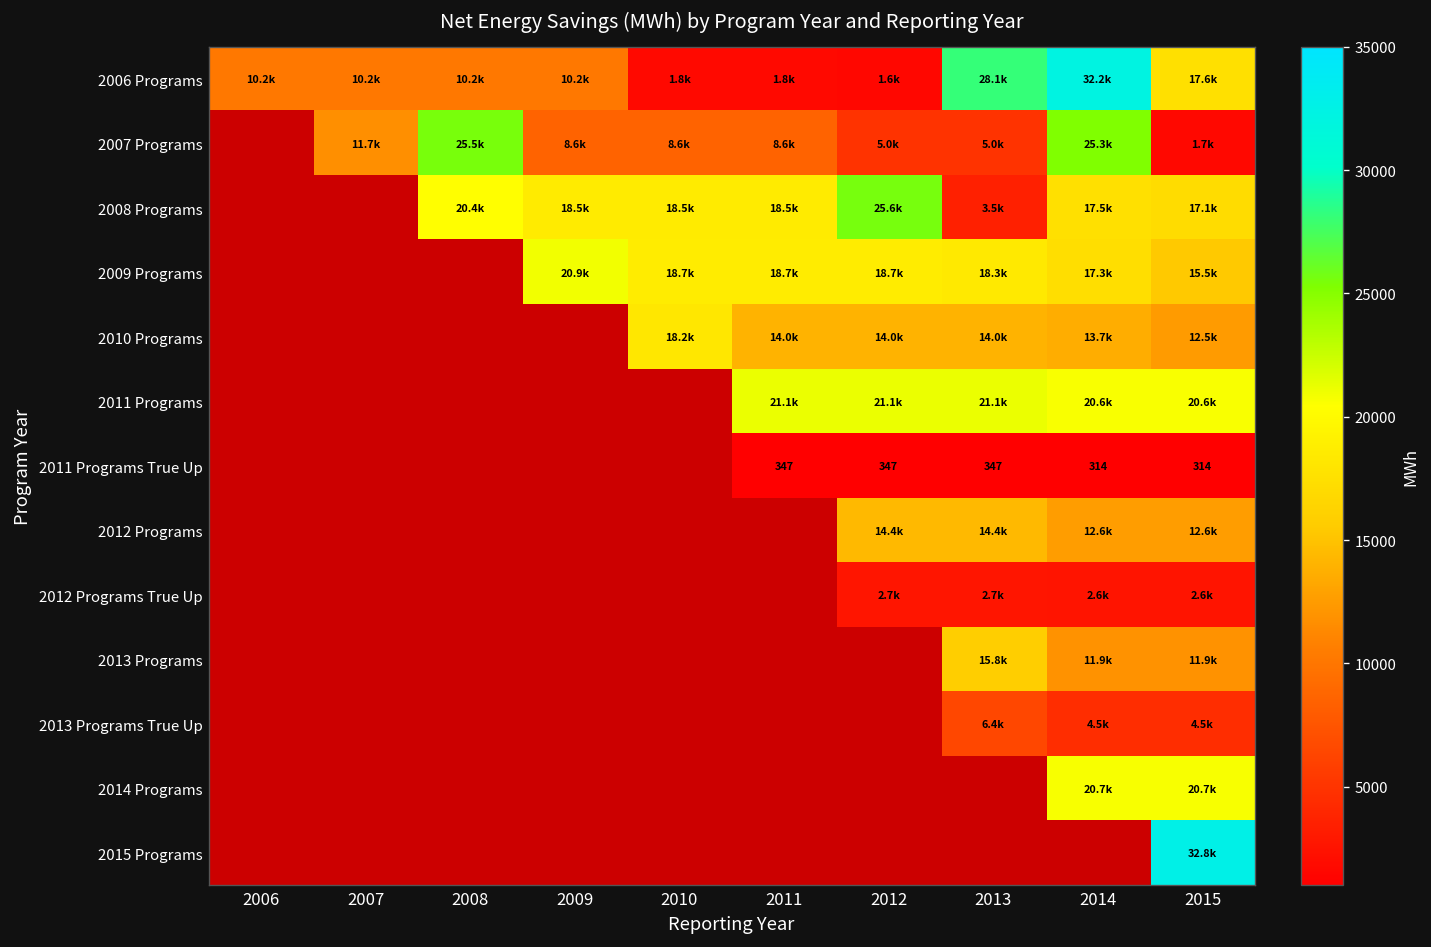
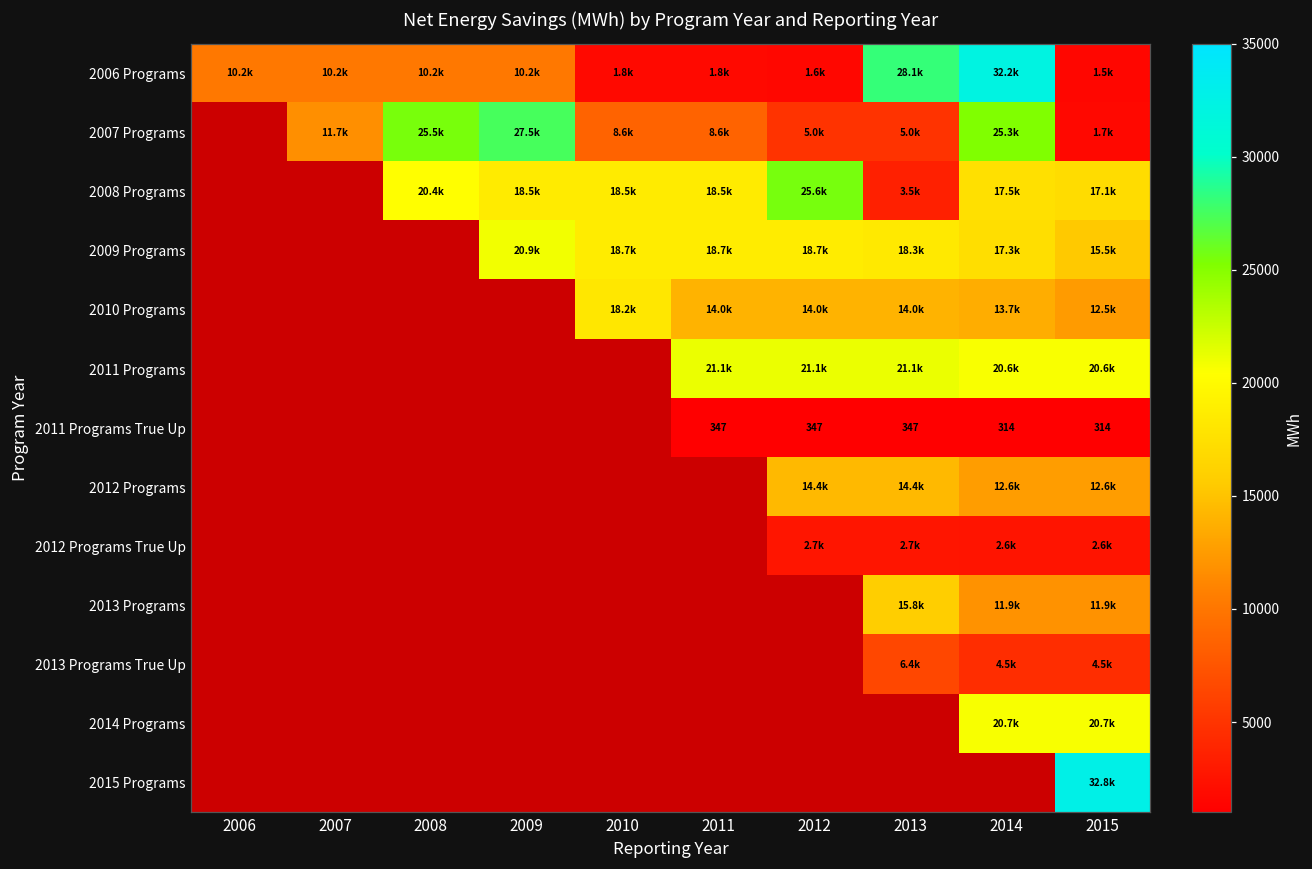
2006 Programs, 2015: 17.6k -> 1.5k
2007 Programs, 2009: 8.6k -> 27.5k
